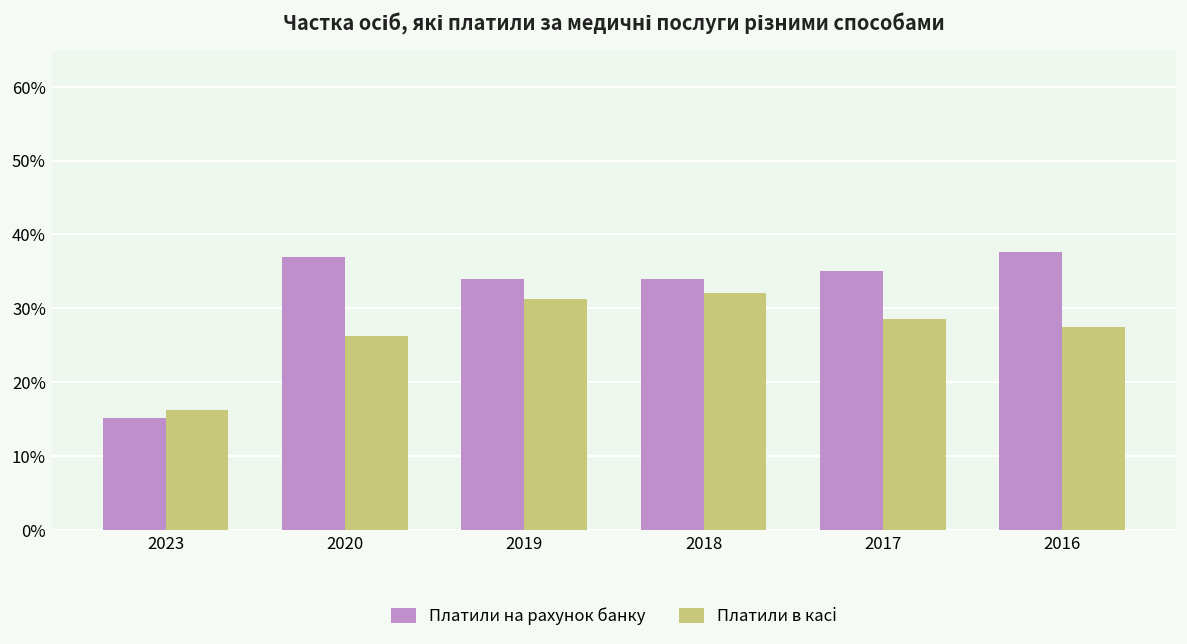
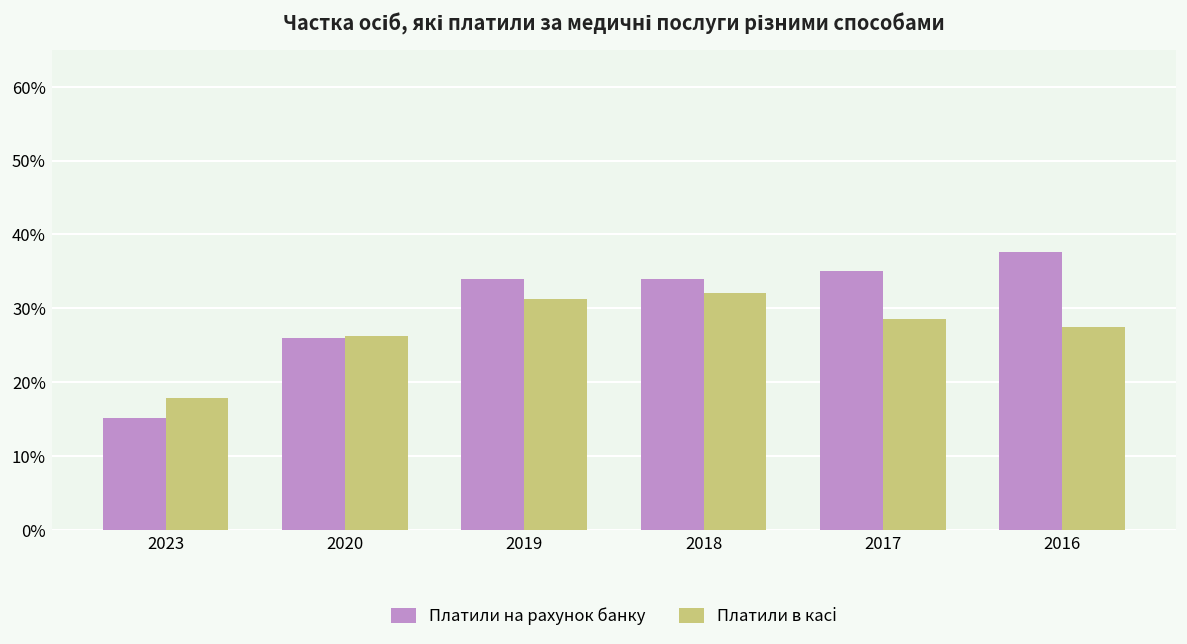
Платили в касі, 2023: 16% -> 18%
Платили на рахунок банку, 2020: 37% -> 26%
